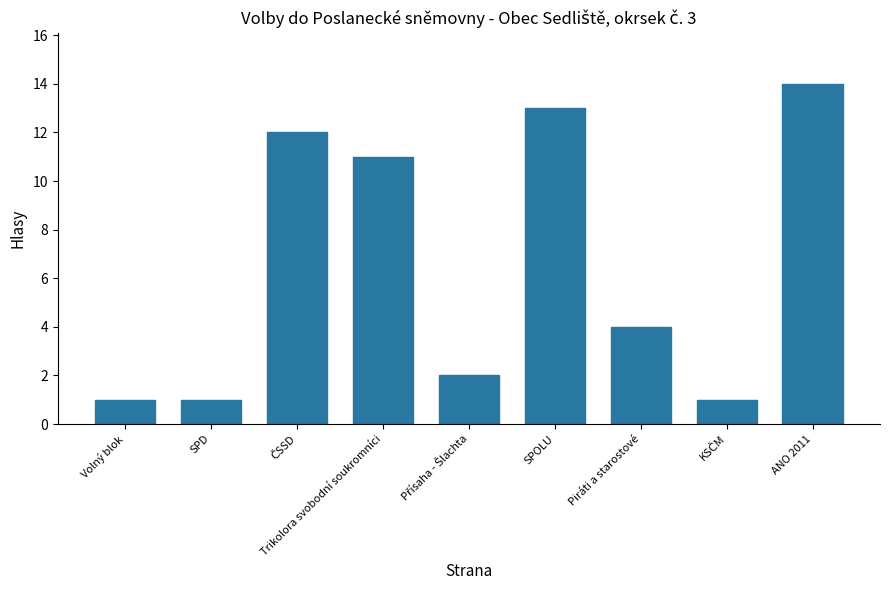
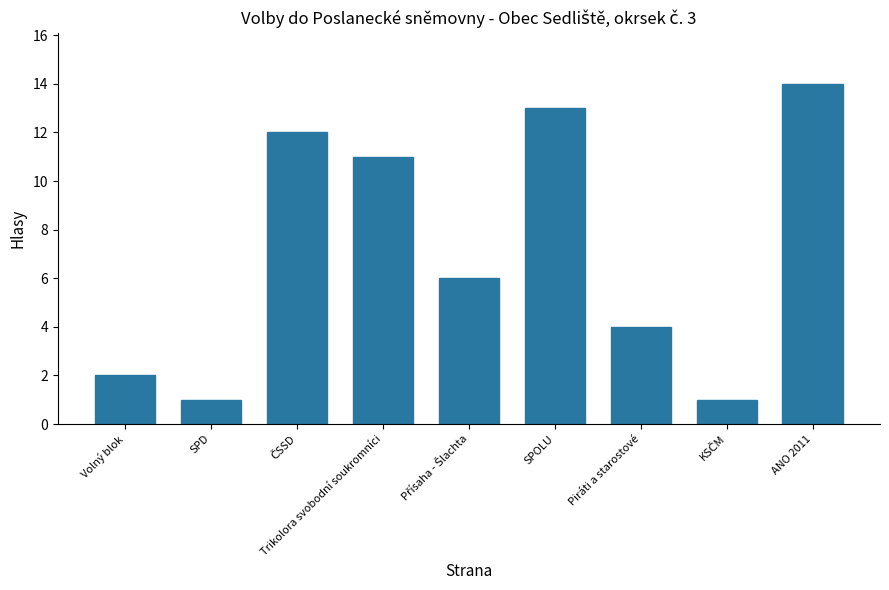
Volný blok: 1 -> 2
Přísaha - Šlachta: 2 -> 6
